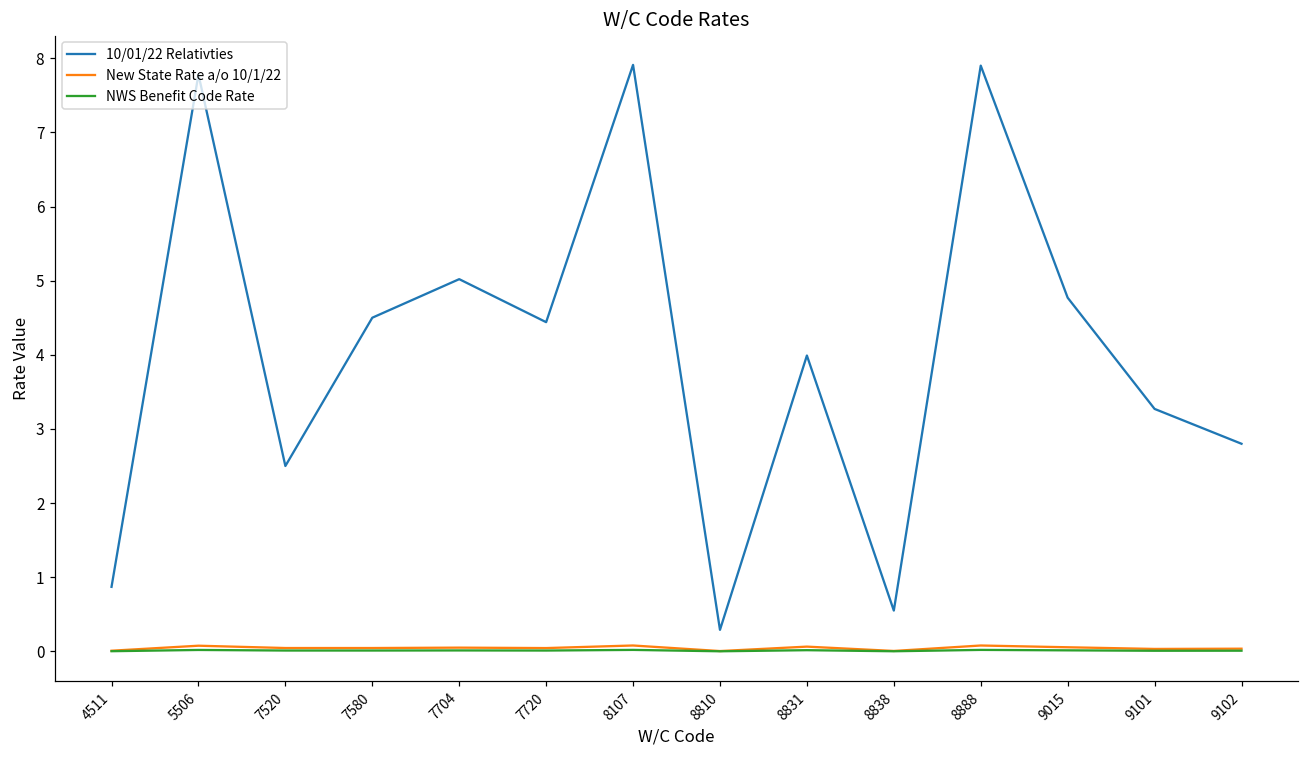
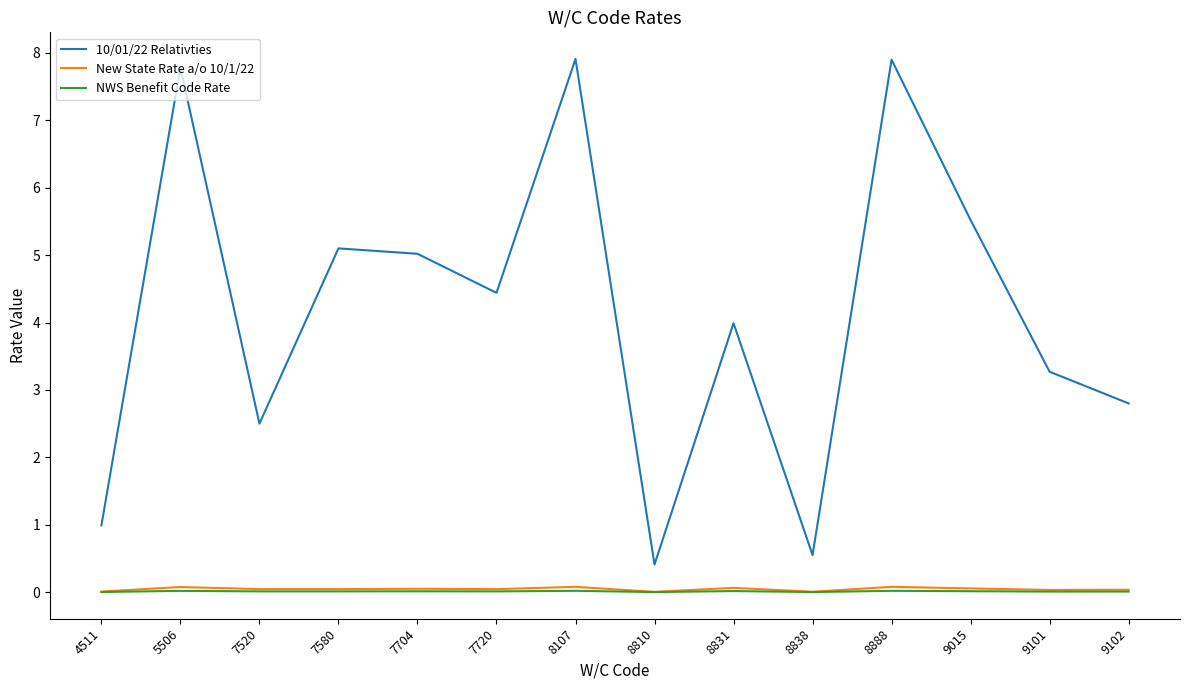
10/01/22 Relativties, 4511: 0.9 -> 1.0
10/01/22 Relativties, 7580: 4.5 -> 5.1
10/01/22 Relativties, 8810: 0.3 -> 0.4
10/01/22 Relativties, 9015: 4.8 -> 5.5
